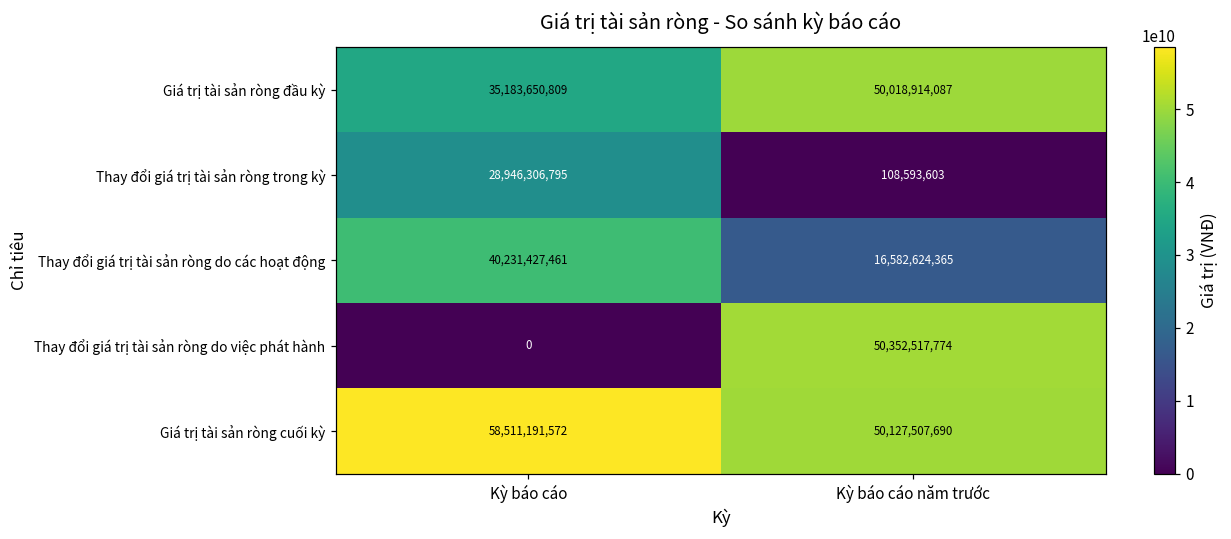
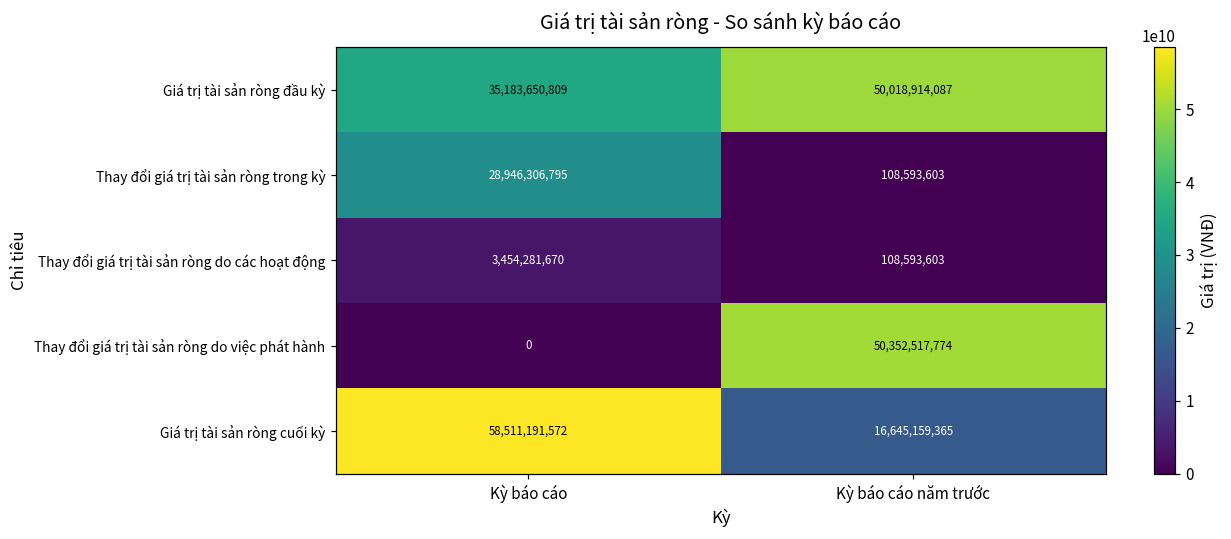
Thay đổi giá trị tài sản ròng do các hoạt động, Kỳ báo cáo: 40,231,427,461 -> 3,454,281,670
Thay đổi giá trị tài sản ròng do các hoạt động, Kỳ báo cáo năm trước: 16,582,624,365 -> 108,593,603
Giá trị tài sản ròng cuối kỳ, Kỳ báo cáo năm trước: 50,127,507,690 -> 16,645,159,365
